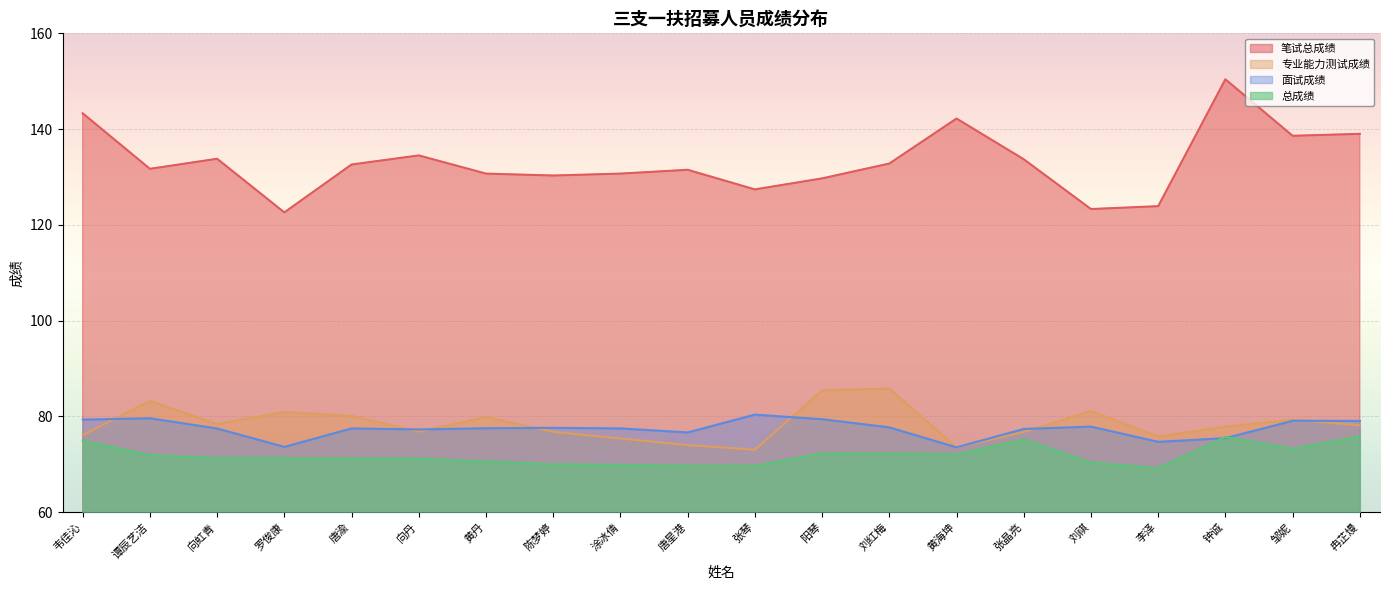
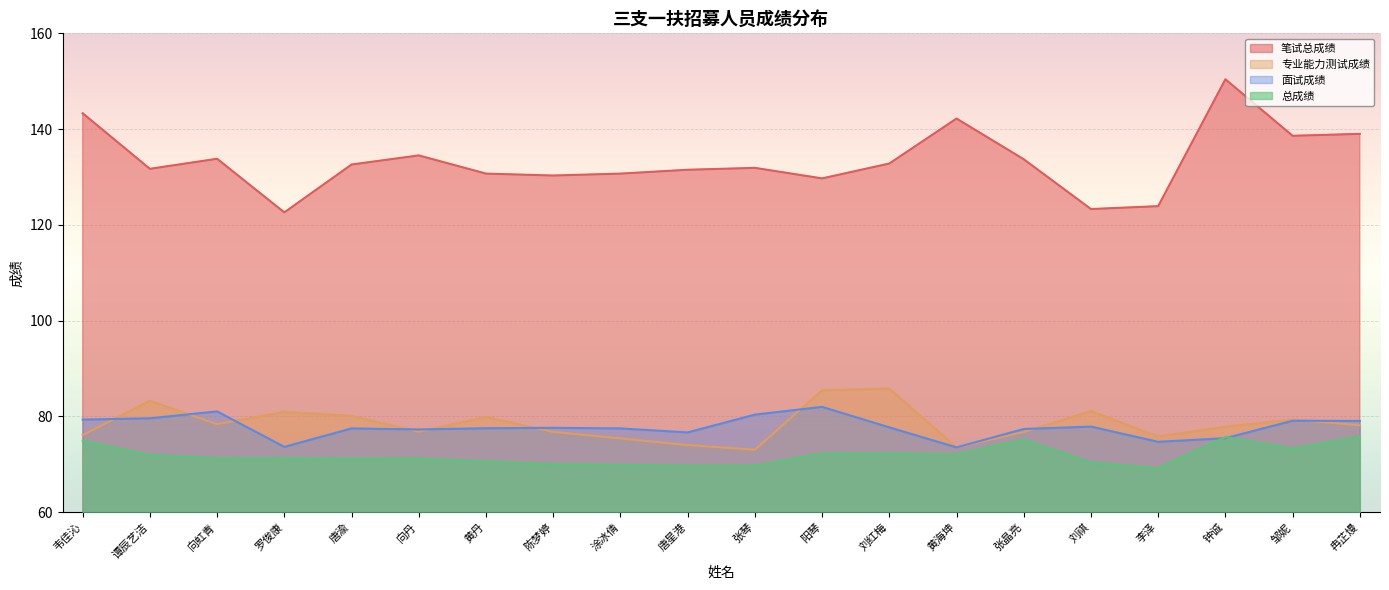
面试成绩, 向虹青: 77 -> 81
笔试总成绩, 张琴: 127 -> 132
面试成绩, 阳琴: 79 -> 82
